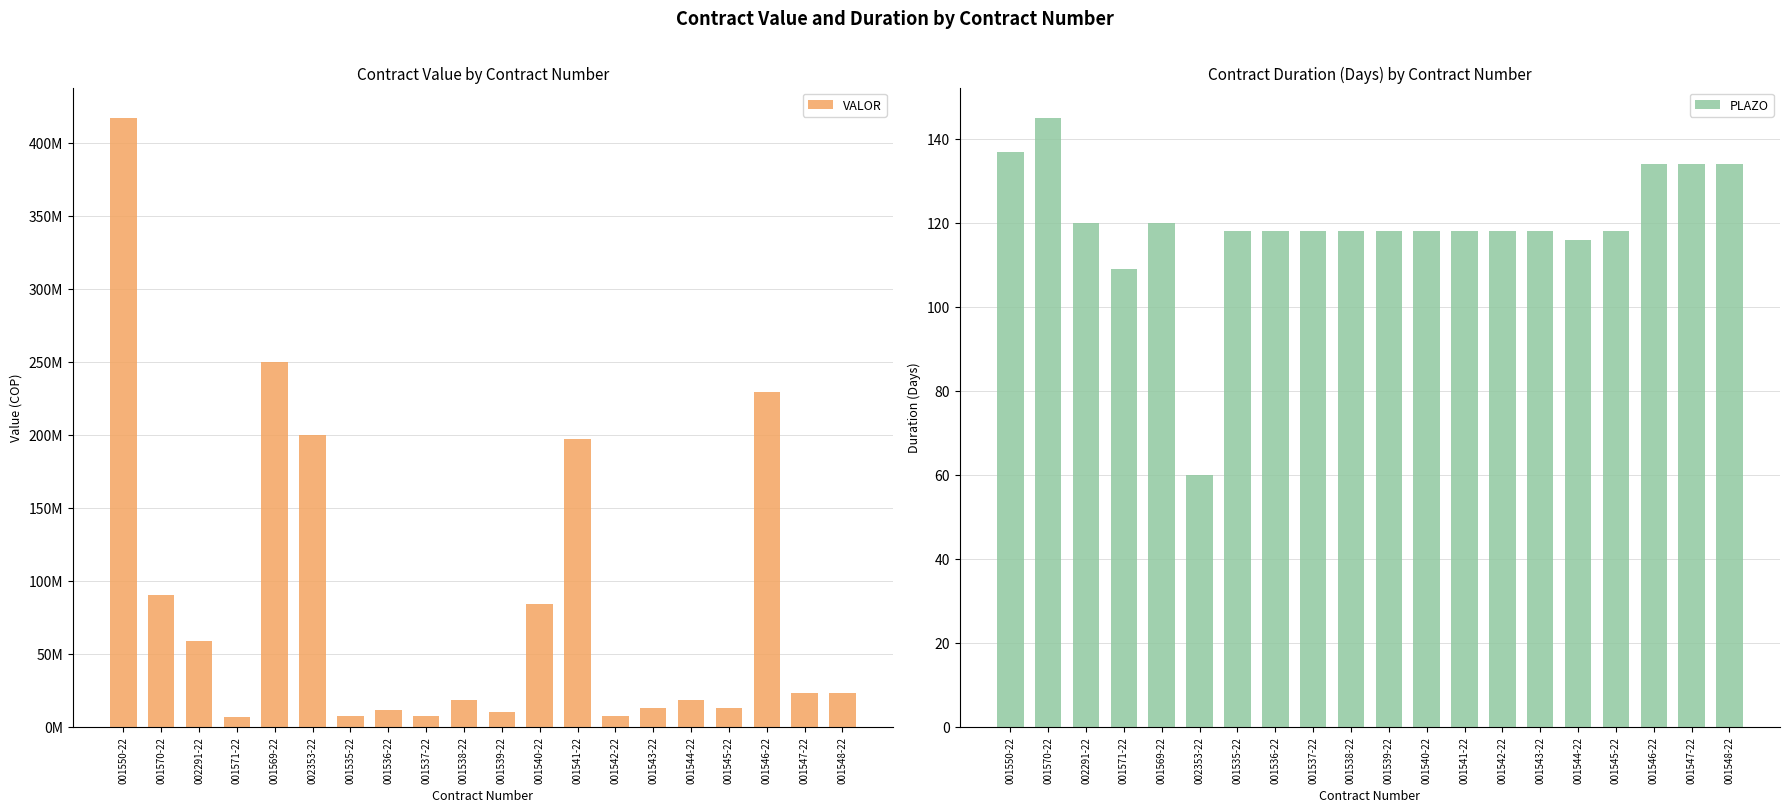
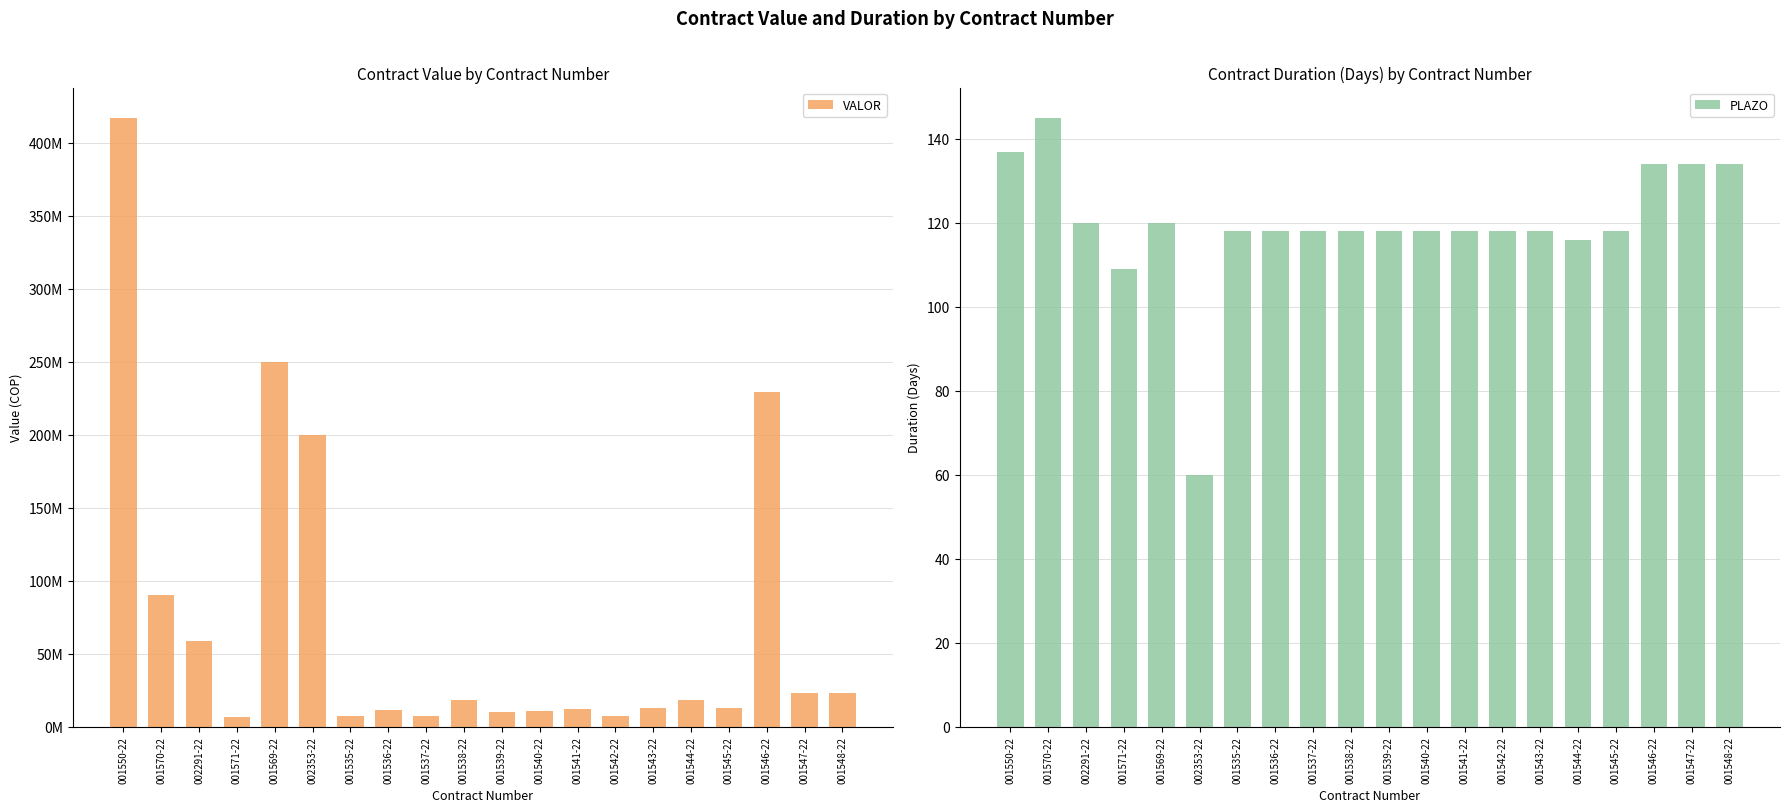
Contract Value by Contract Number, 001540-22: 84000000 -> 11000000
Contract Value by Contract Number, 001541-22: 197000000 -> 12000000
